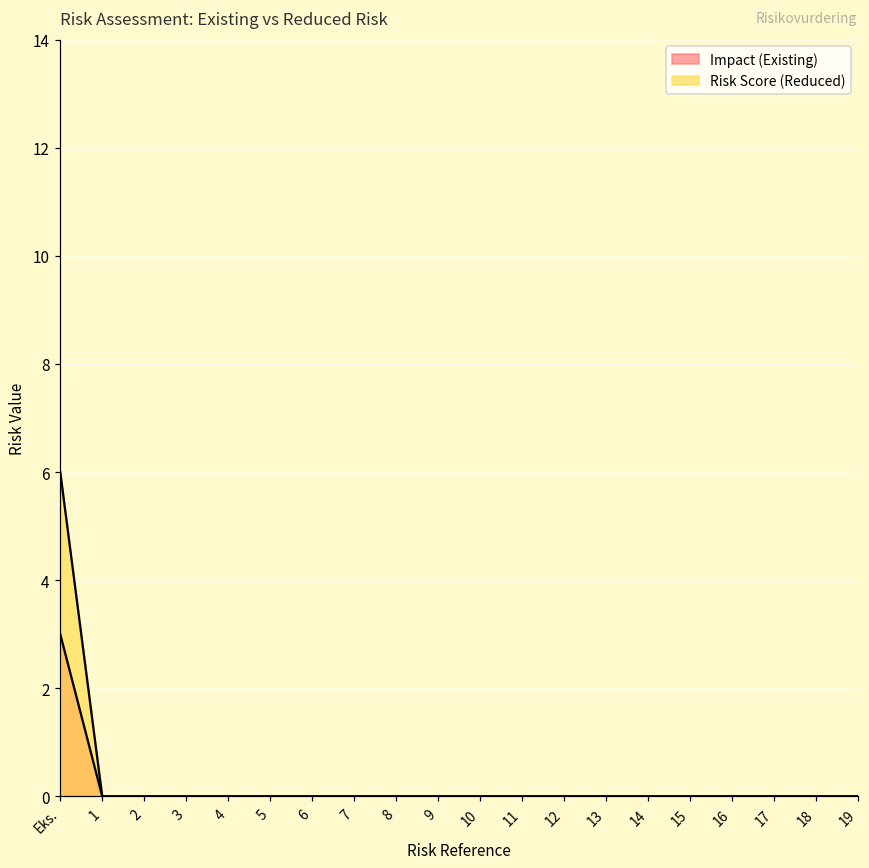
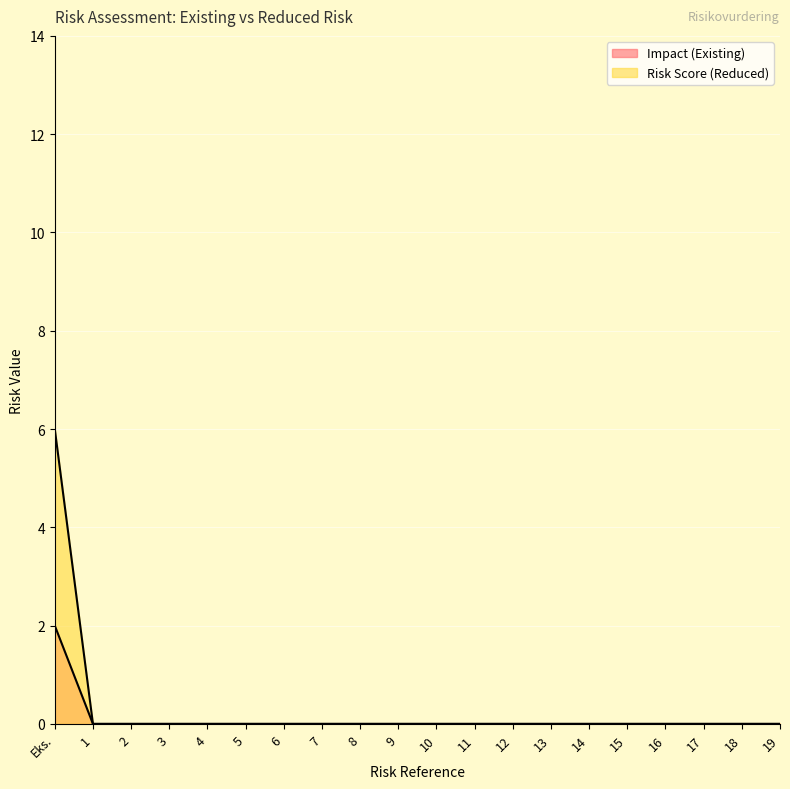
Impact (Existing), Eks.: 3 -> 2
